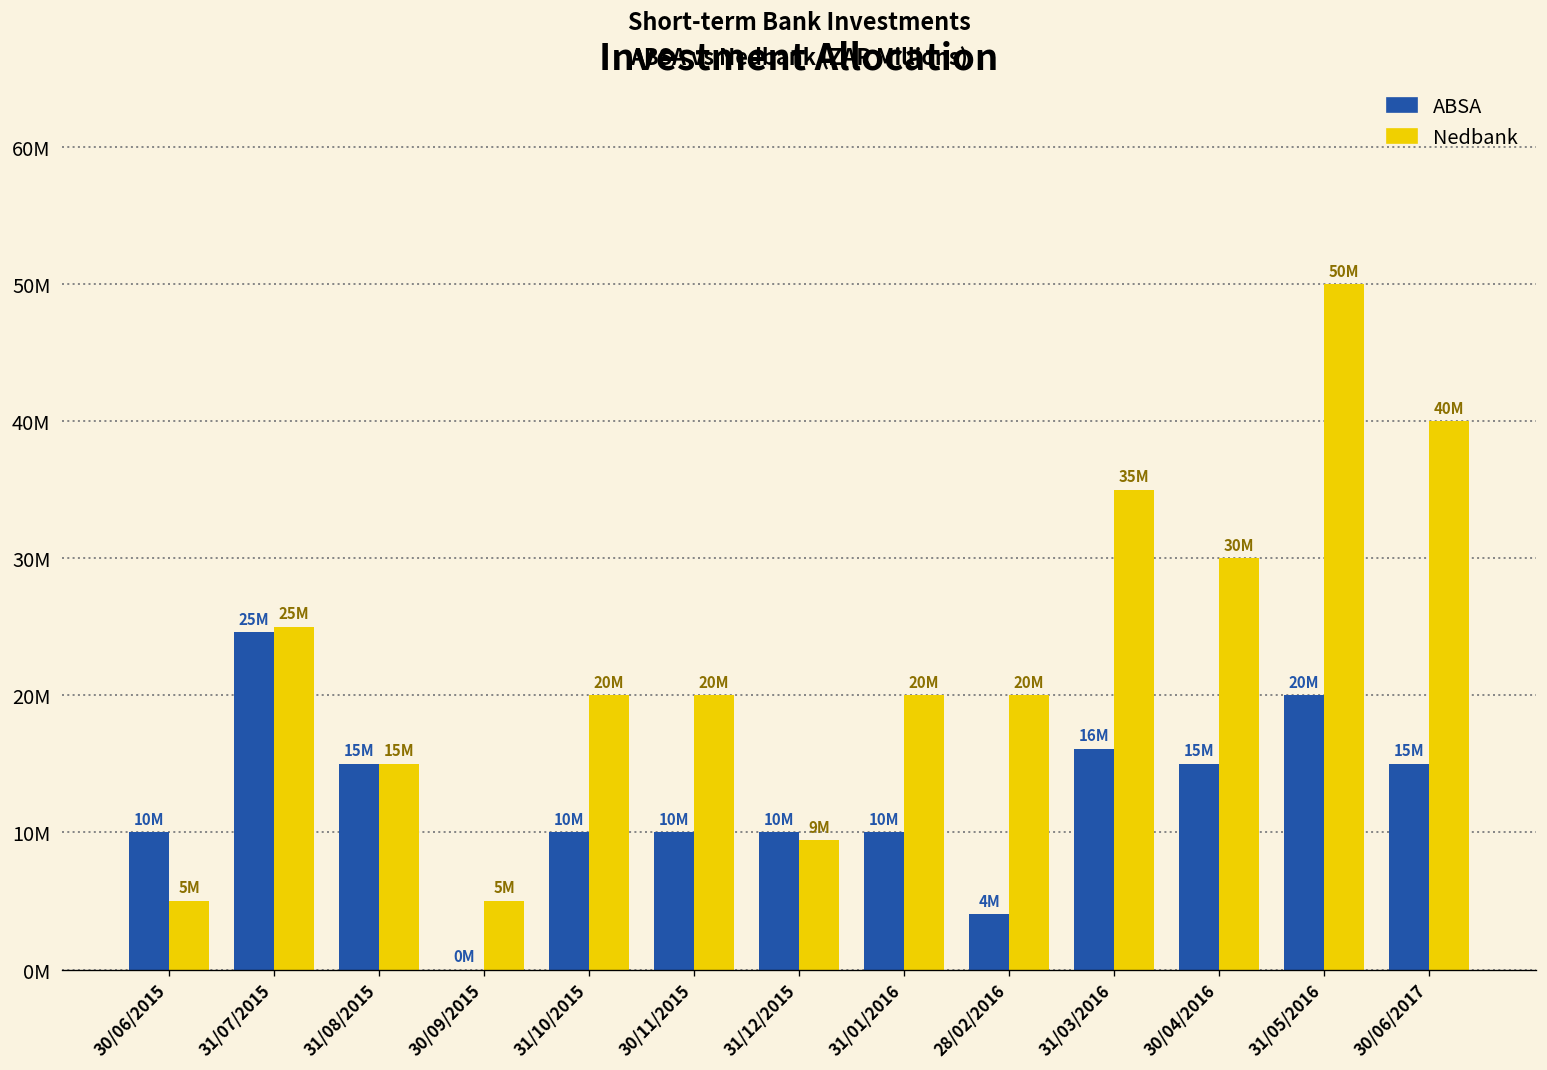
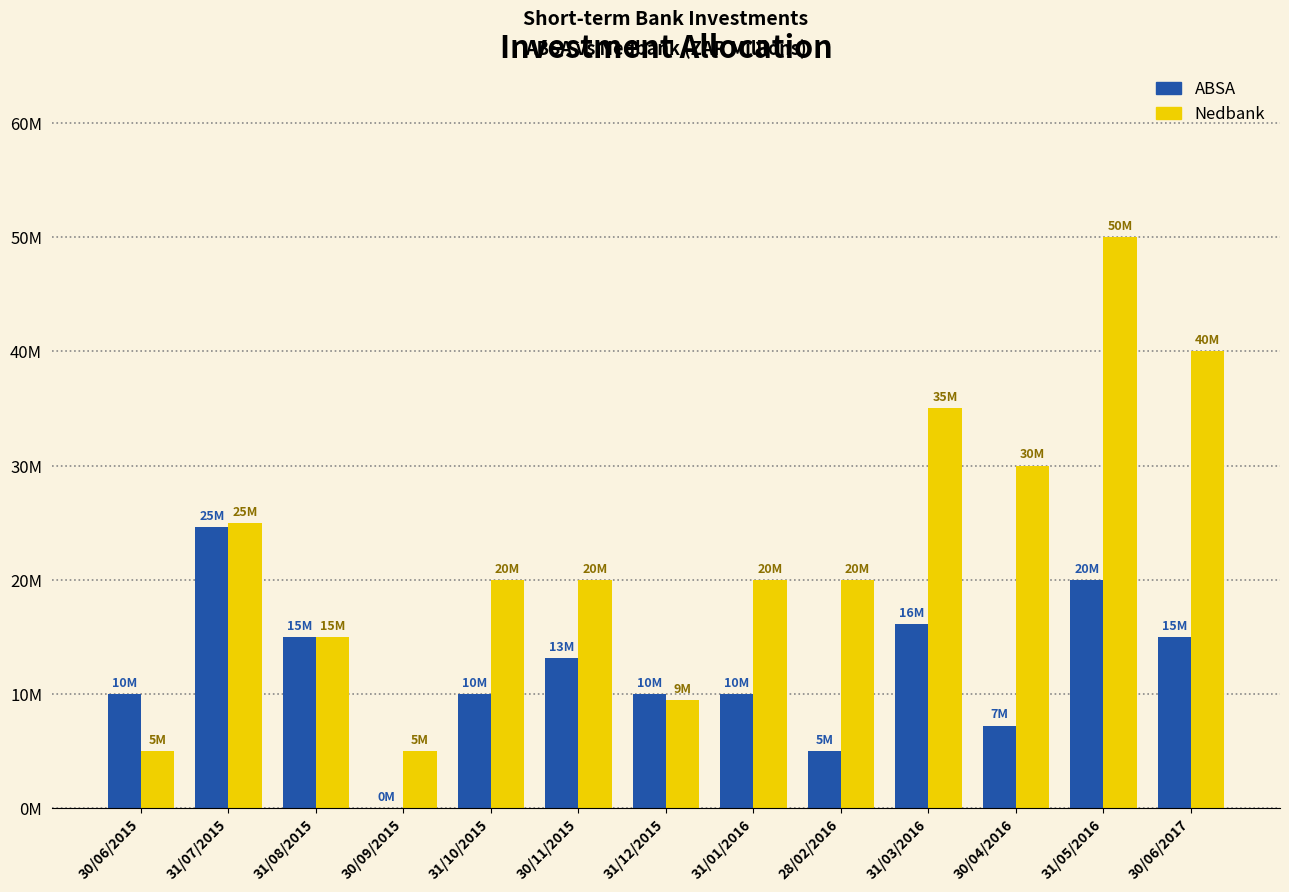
ABSA, 30/11/2015: 10M -> 13M
ABSA, 28/02/2016: 4M -> 5M
ABSA, 30/04/2016: 15M -> 7M
